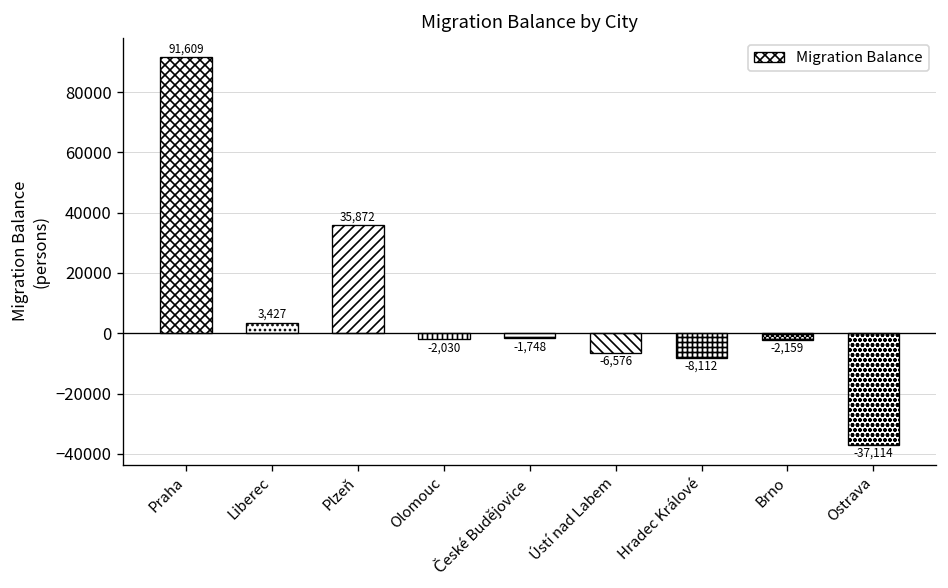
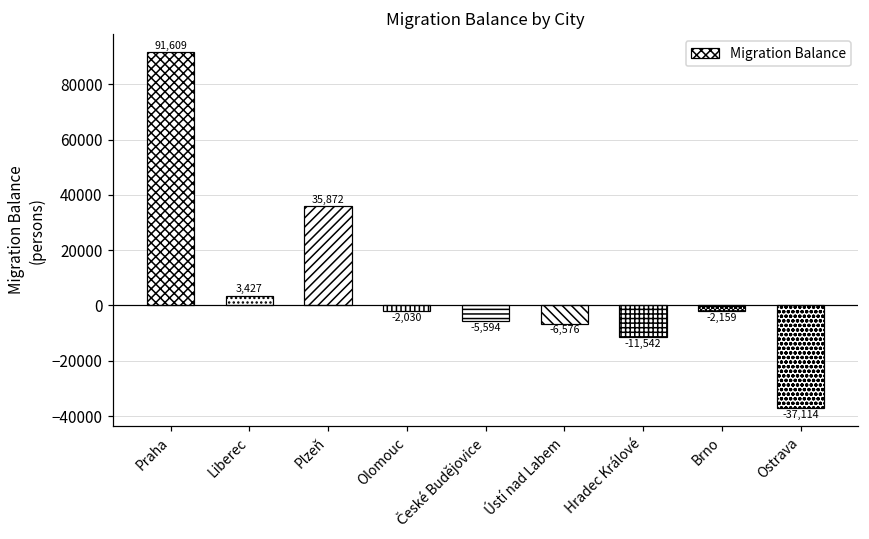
České Budějovice: -1,748 -> -5,594
Hradec Králové: -8,112 -> -11,542
